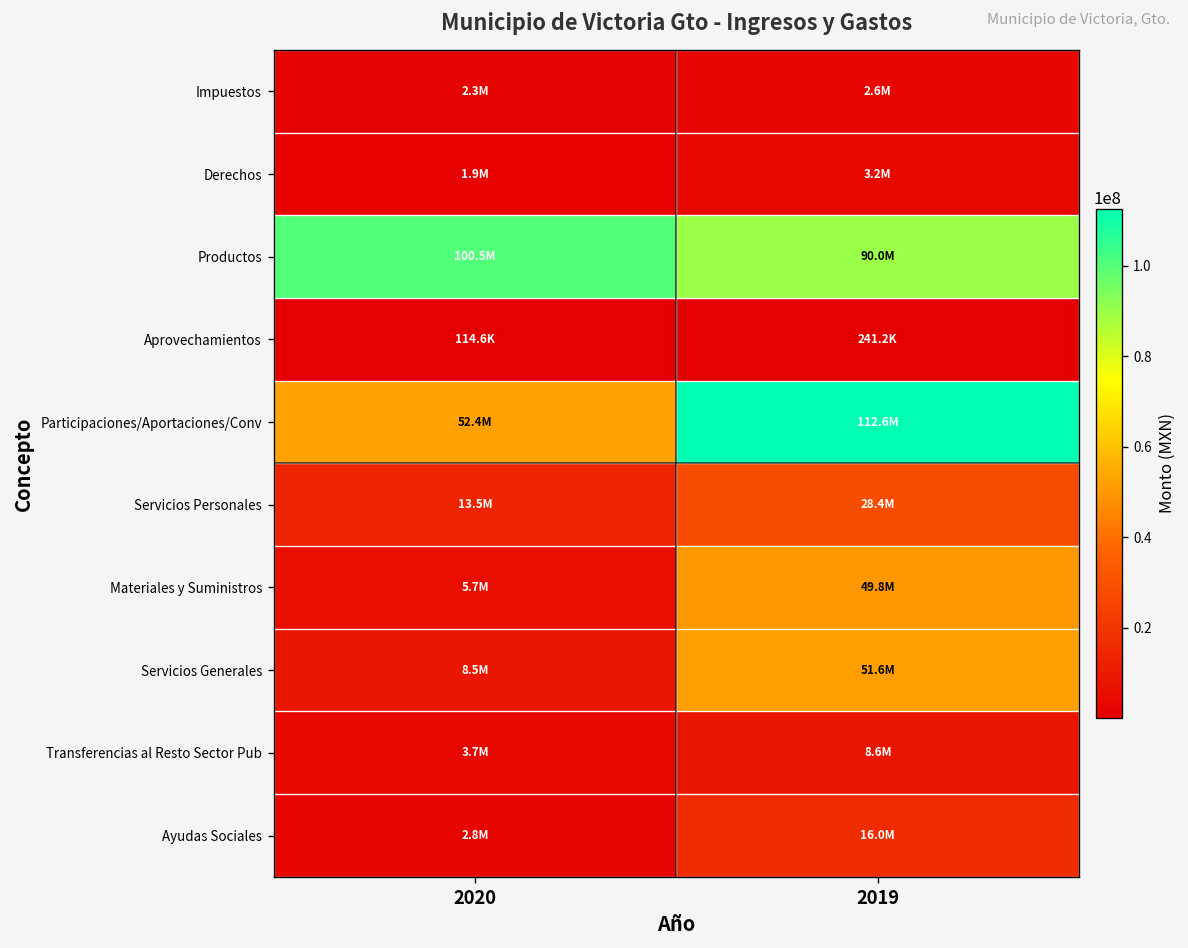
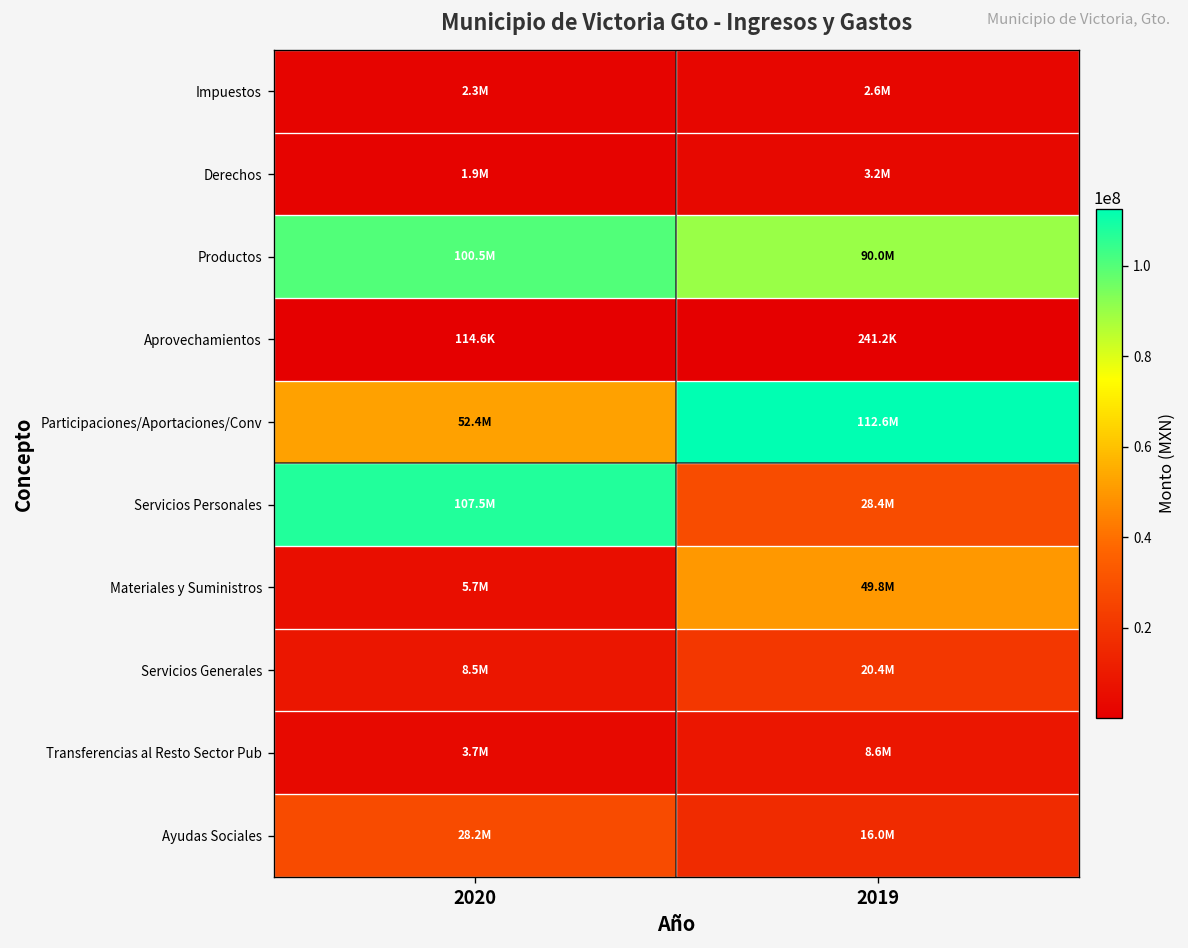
Servicios Personales, 2020: 13.5M -> 107.5M
Servicios Generales, 2019: 51.6M -> 20.4M
Ayudas Sociales, 2020: 2.8M -> 28.2M
